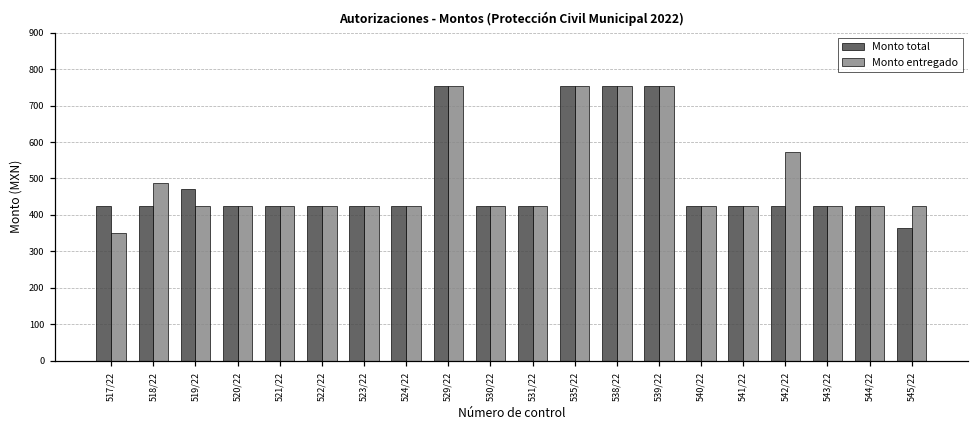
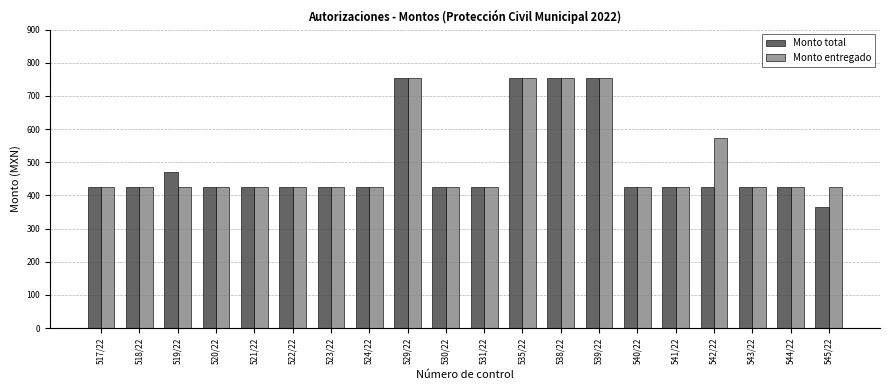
Monto entregado, 517/22: 350 -> 430
Monto entregado, 518/22: 490 -> 430
